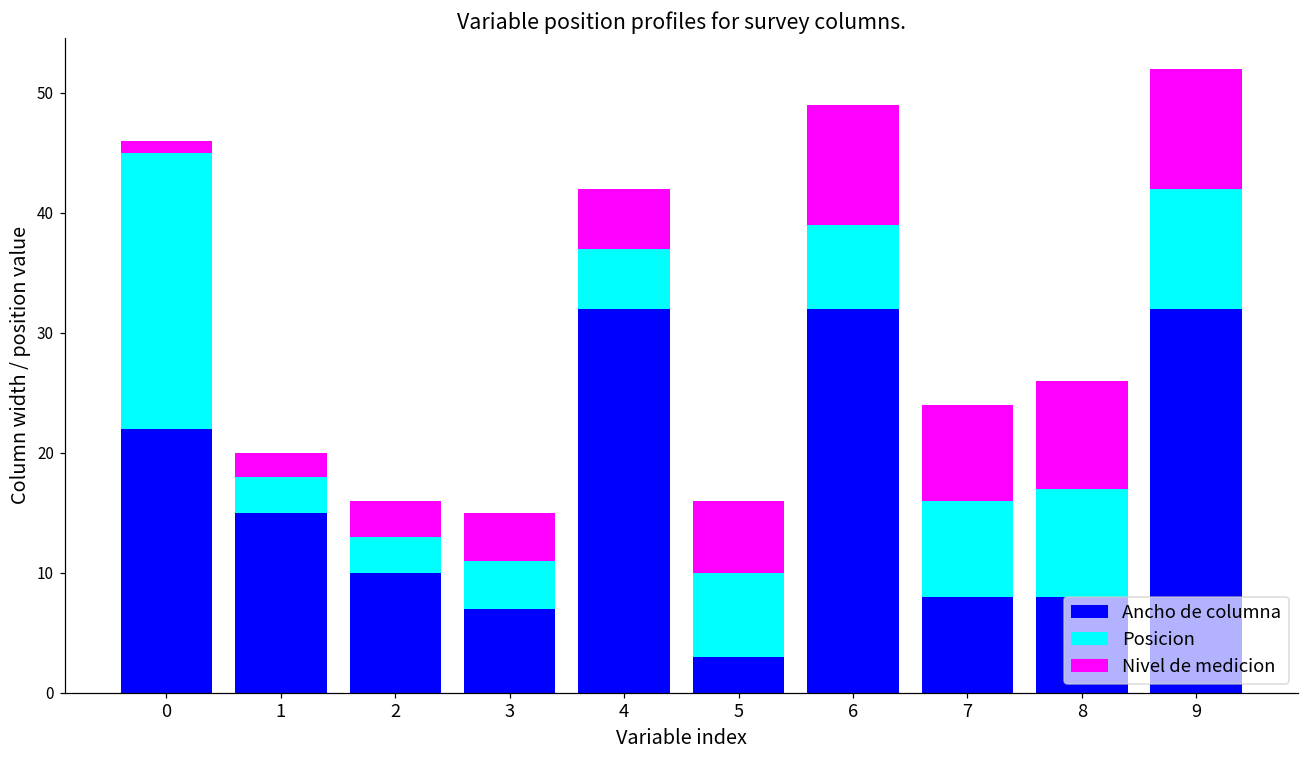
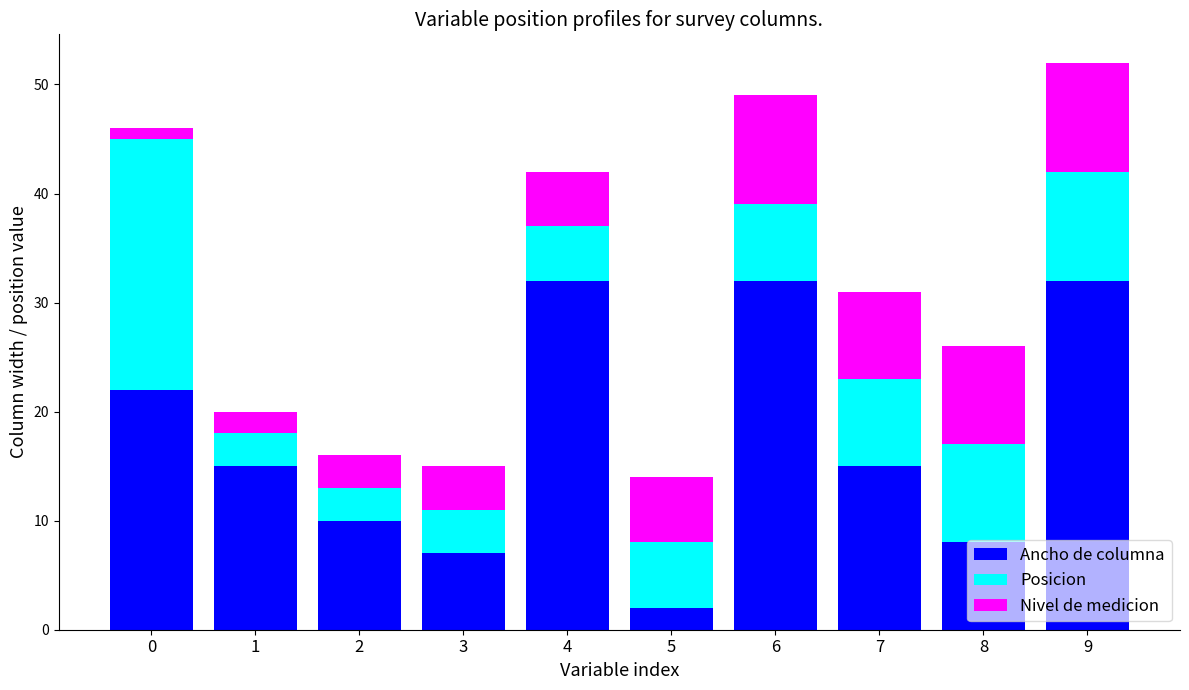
Ancho de columna, 5: 3 -> 2
Posicion, 5: 7 -> 6
Ancho de columna, 7: 8 -> 15
